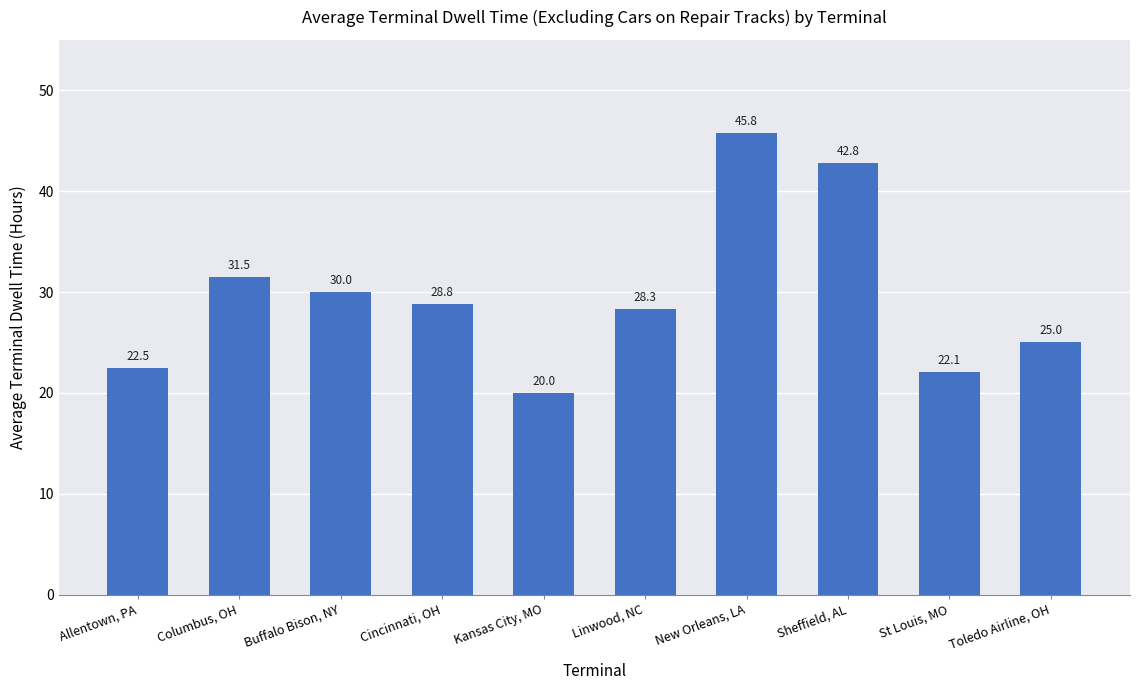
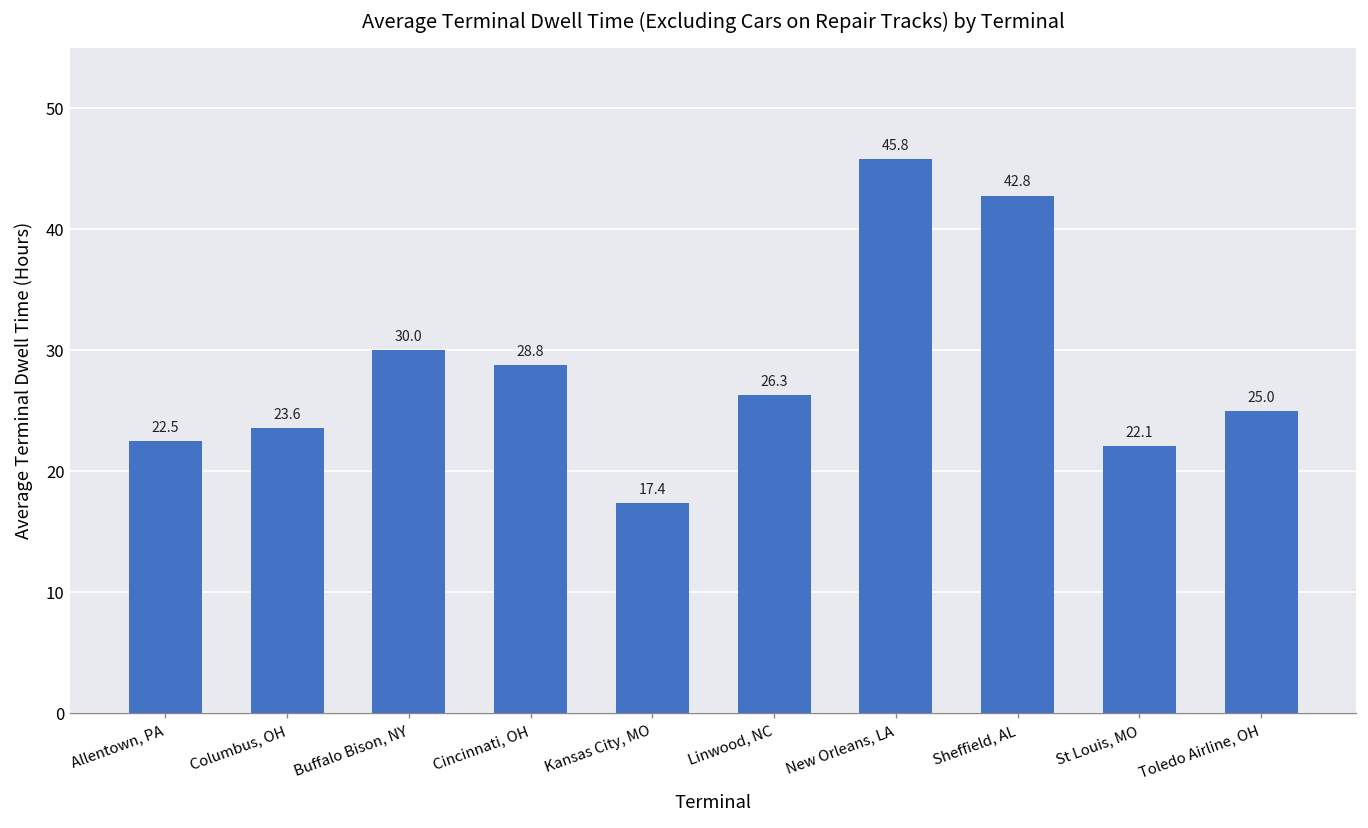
Columbus, OH: 31.5 -> 23.6
Kansas City, MO: 20.0 -> 17.4
Linwood, NC: 28.3 -> 26.3
